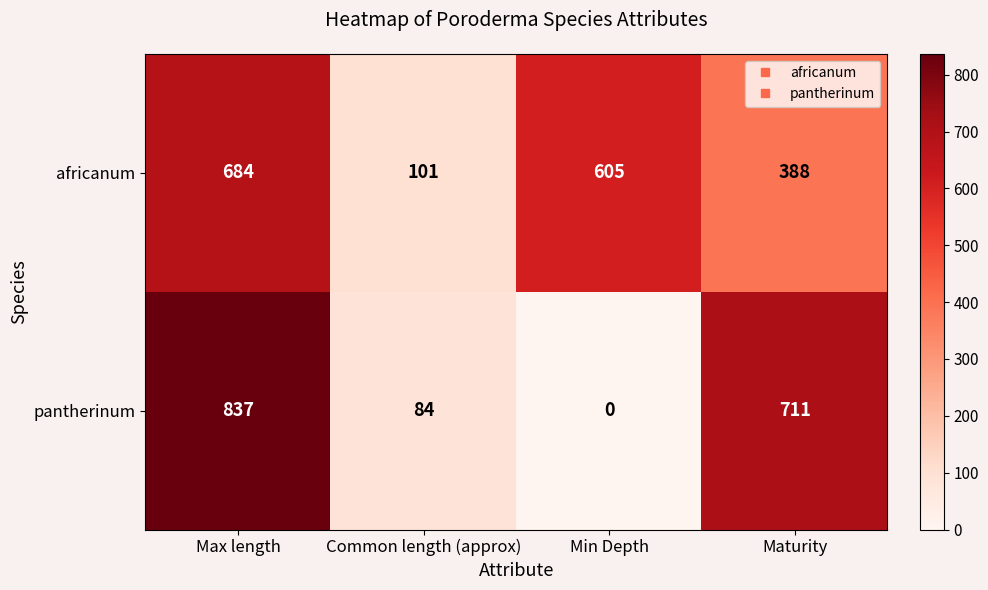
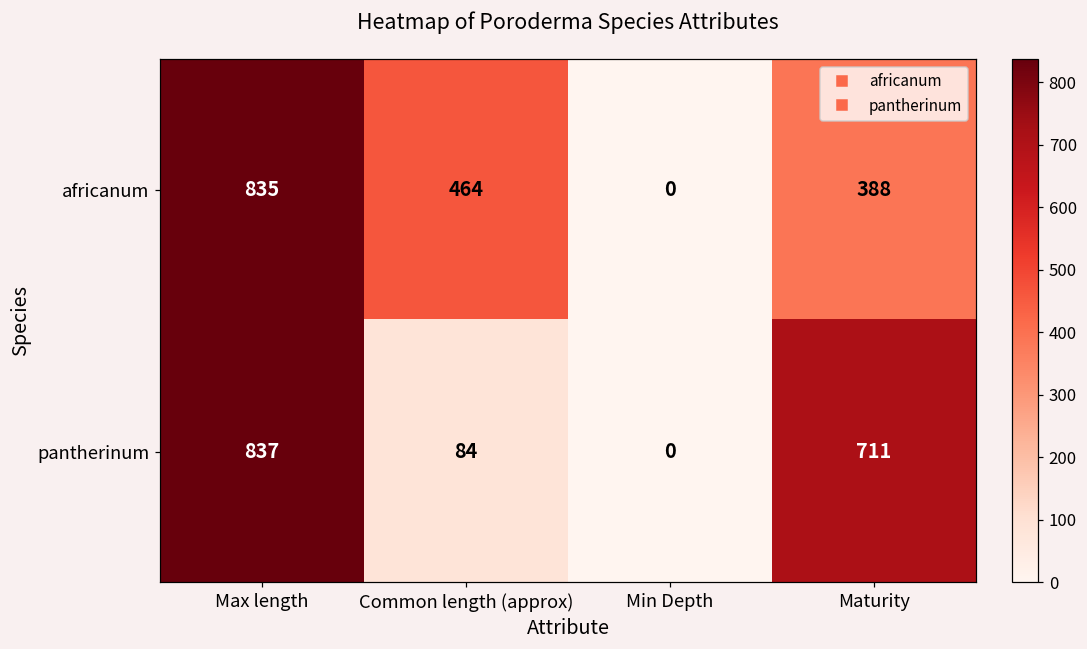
africanum, Max length: 684 -> 835
africanum, Common length (approx): 101 -> 464
africanum, Min Depth: 605 -> 0
